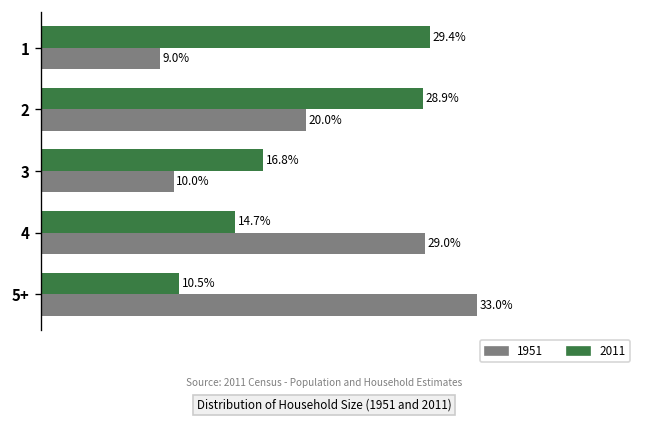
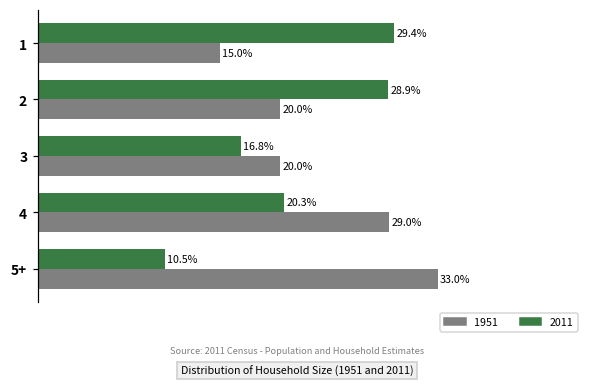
1951, 1: 9.0% -> 15.0%
1951, 3: 10.0% -> 20.0%
2011, 4: 14.7% -> 20.3%
